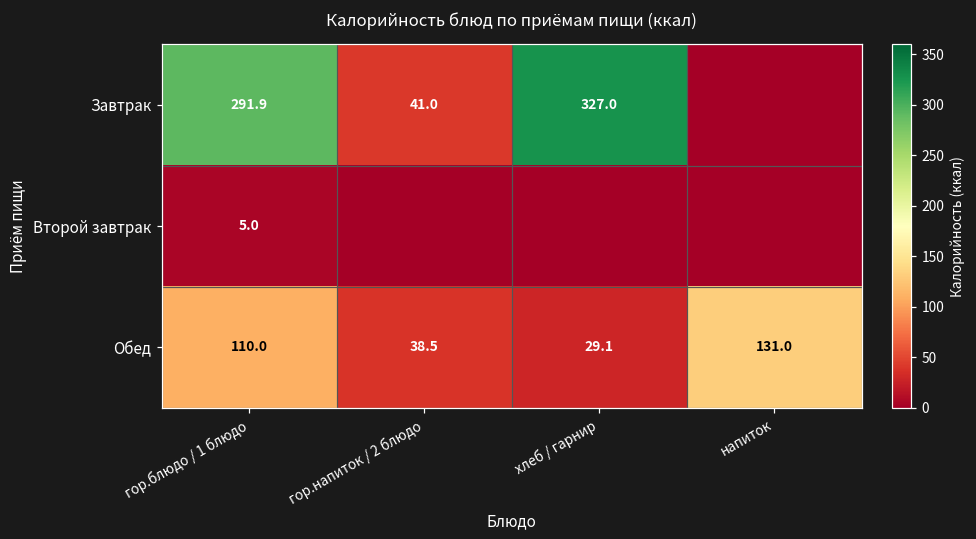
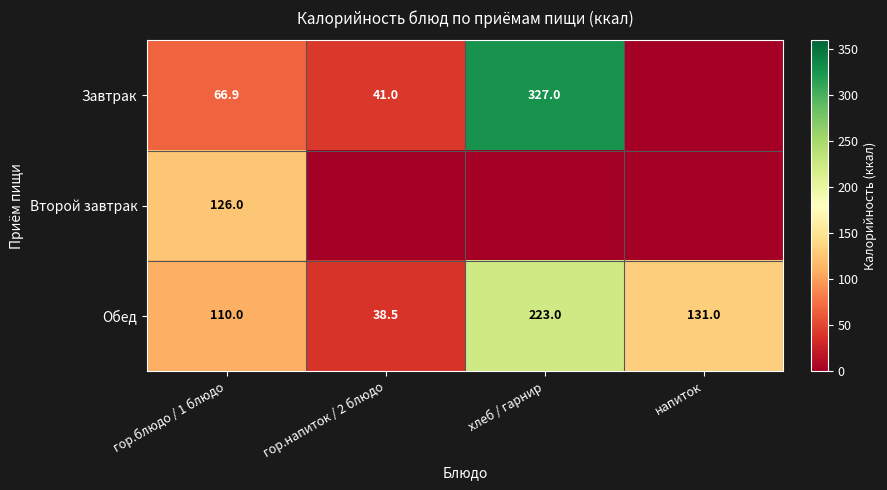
Завтрак, гор.блюдо / 1 блюдо: 291.9 -> 66.9
Второй завтрак, гор.блюдо / 1 блюдо: 5.0 -> 126.0
Обед, хлеб / гарнир: 29.1 -> 223.0
